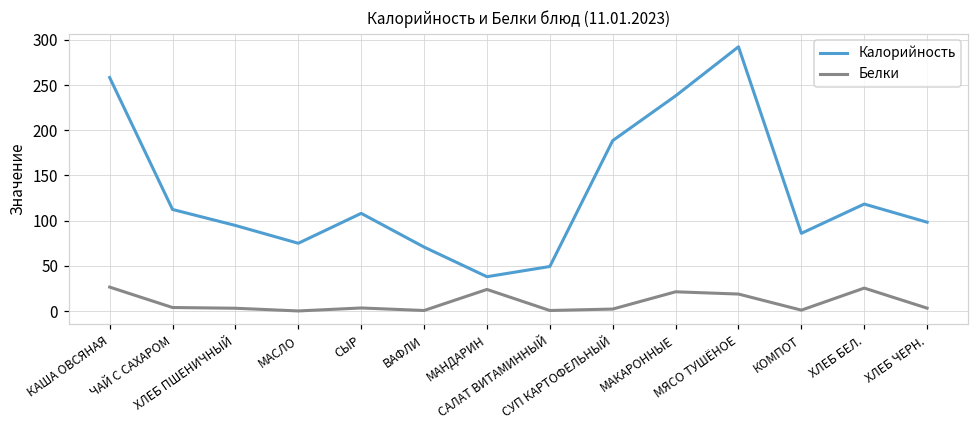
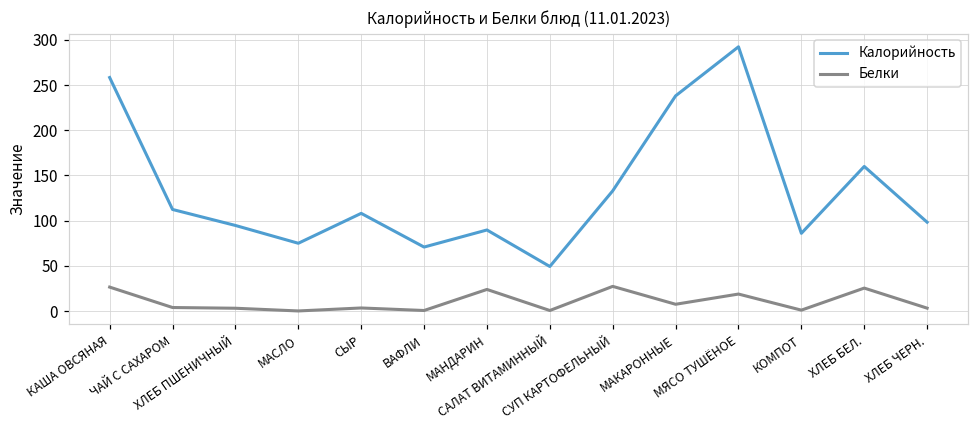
Калорийность, МАНДАРИН: 40 -> 90
Калорийность, СУП КАРТОФЕЛЬНЫЙ: 190 -> 130
Белки, СУП КАРТОФЕЛЬНЫЙ: 0 -> 30
Белки, МАКАРОННЫЕ: 20 -> 10
Калорийность, ХЛЕБ БЕЛ.: 120 -> 160
